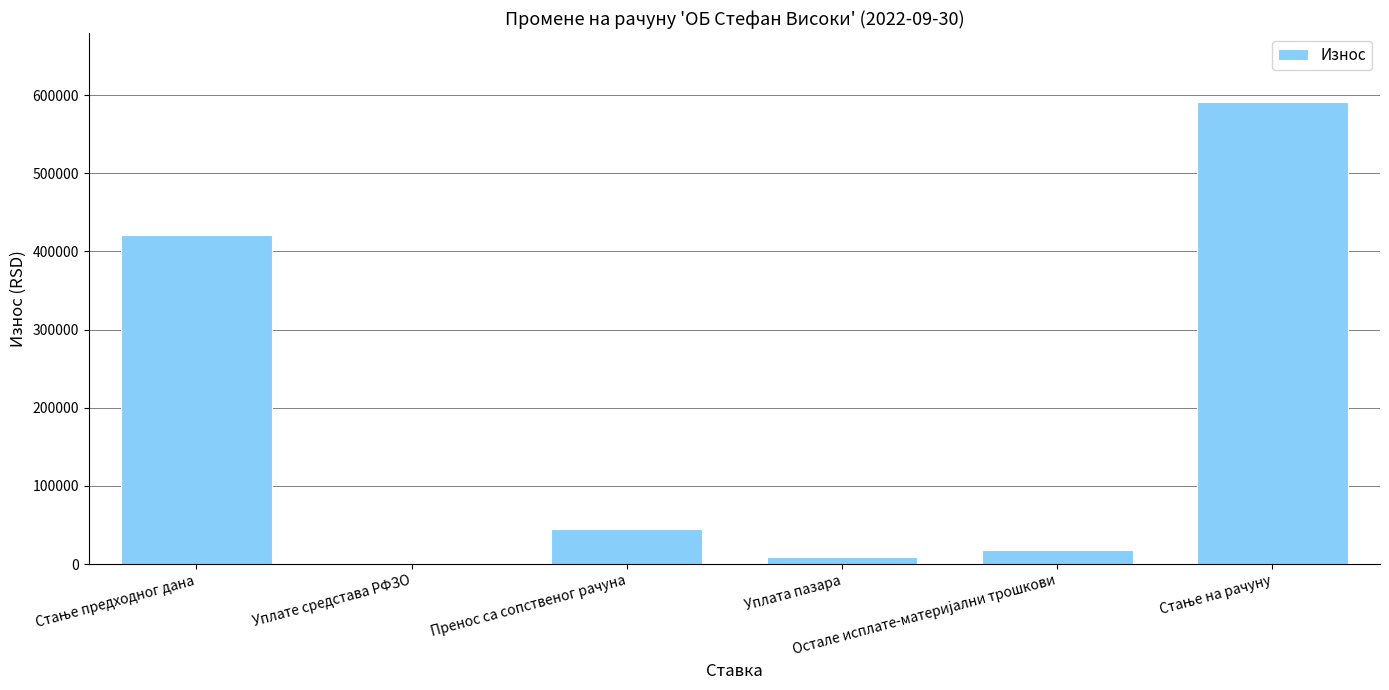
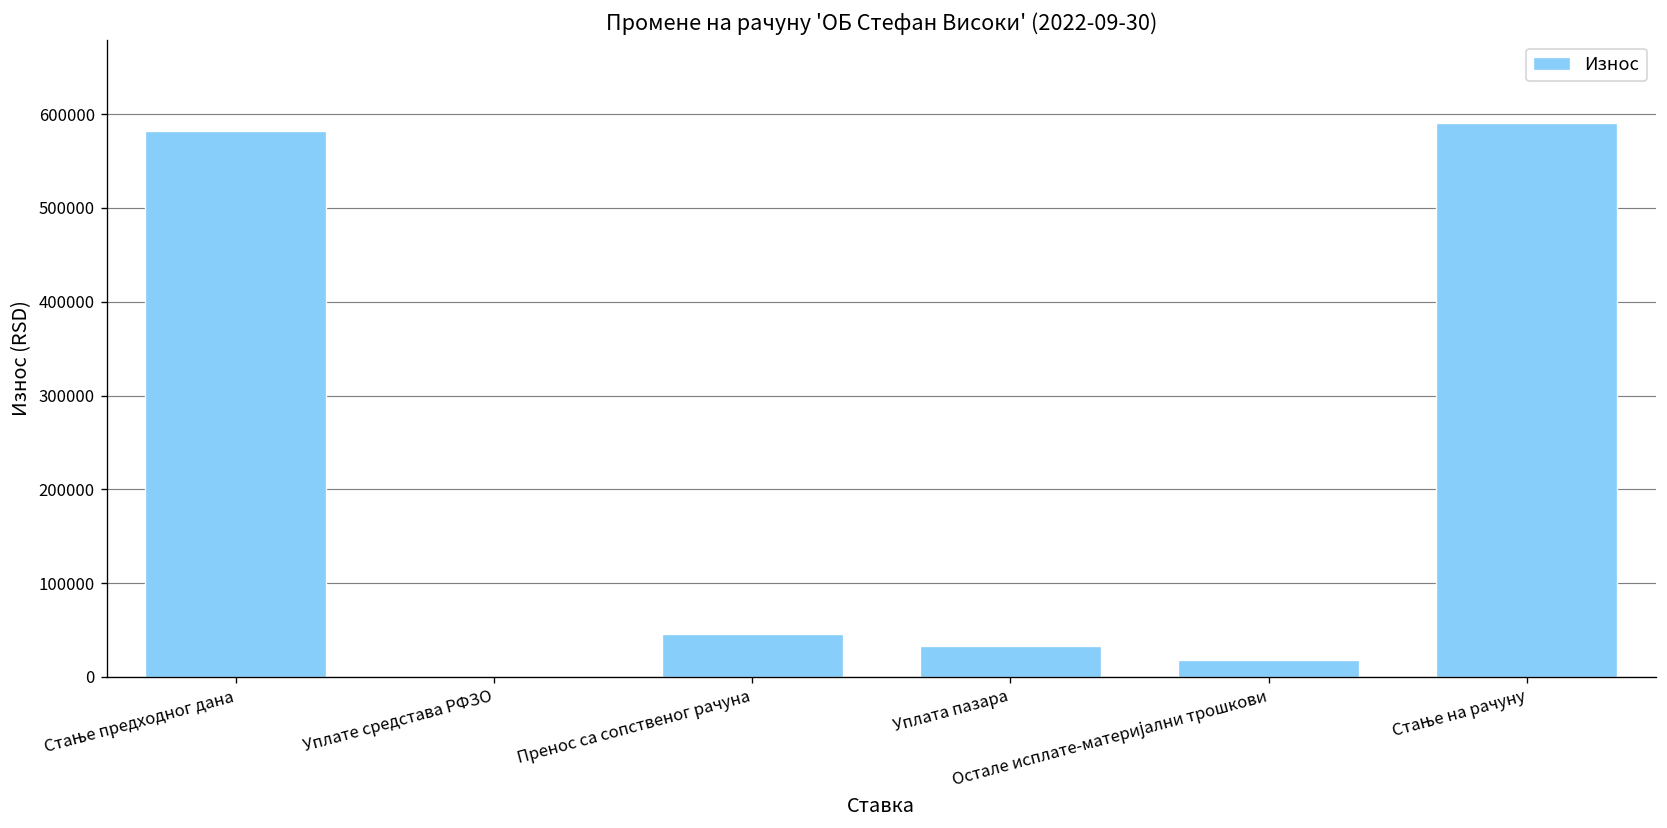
Стање предходног дана: 420000 -> 580000
Уплата пазара: 10000 -> 30000
